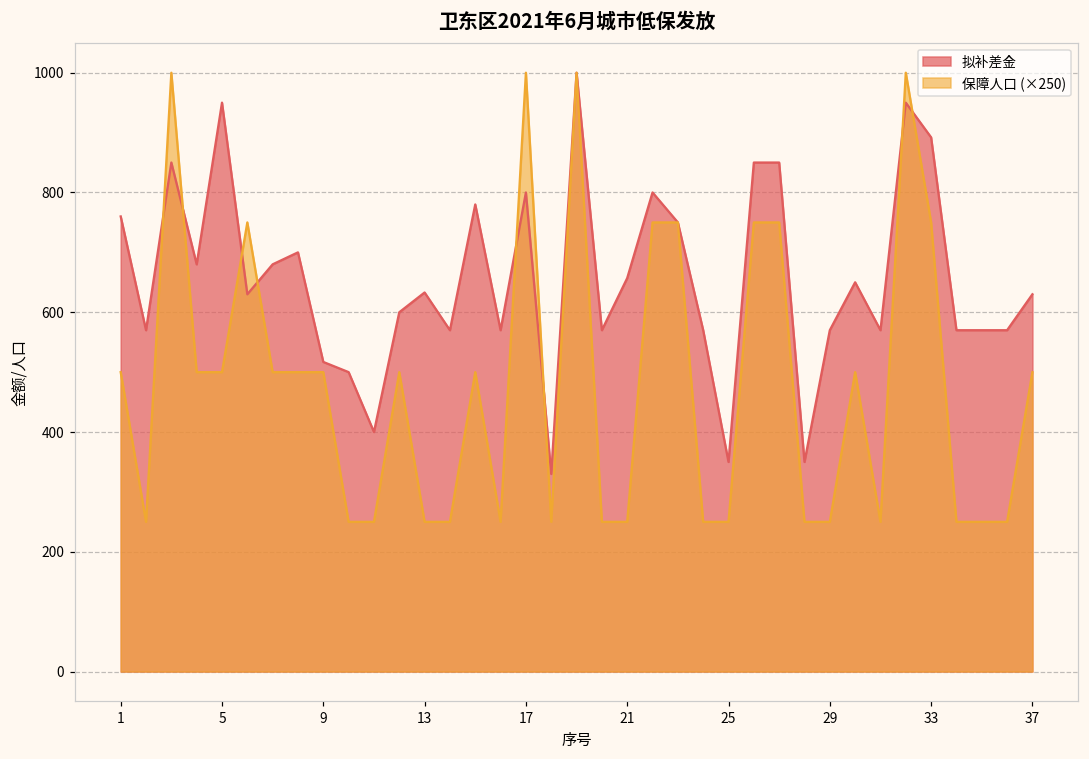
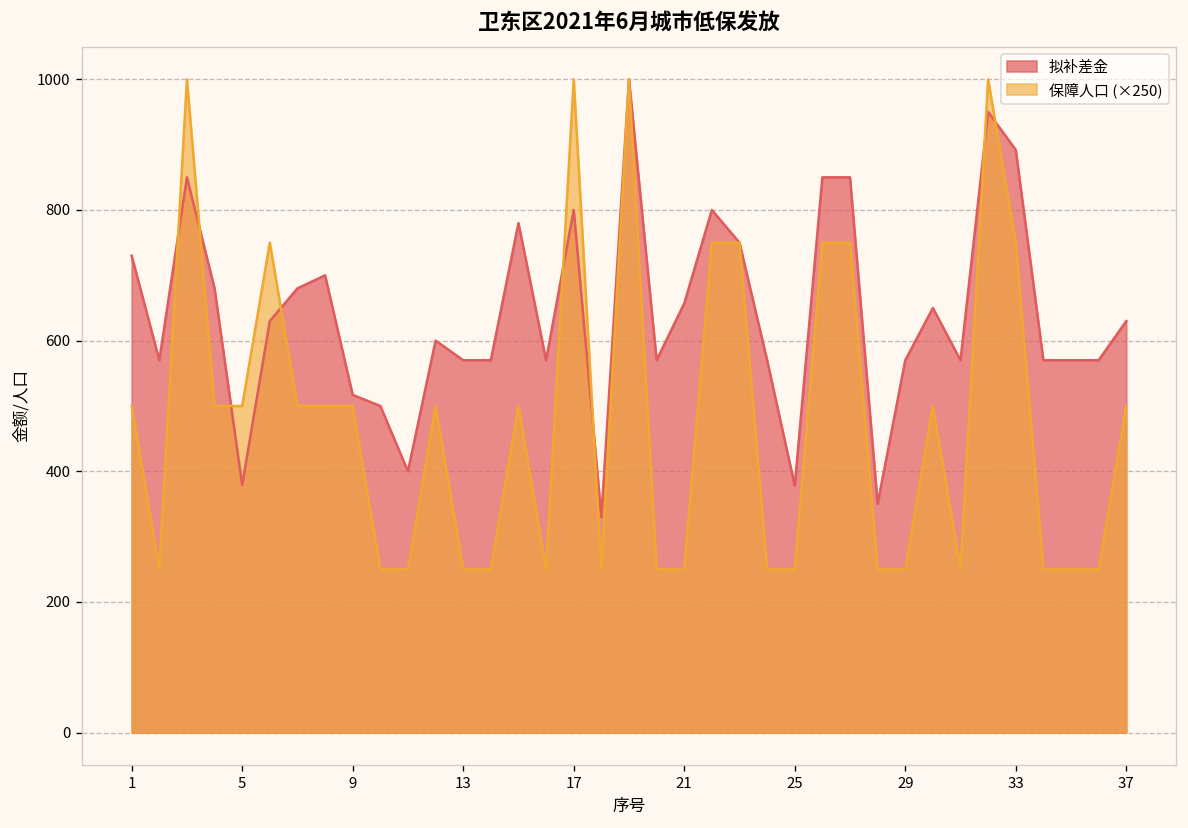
拟补差金, 1: 760 -> 730
拟补差金, 5: 950 -> 380
拟补差金, 13: 630 -> 570
拟补差金, 25: 350 -> 380
